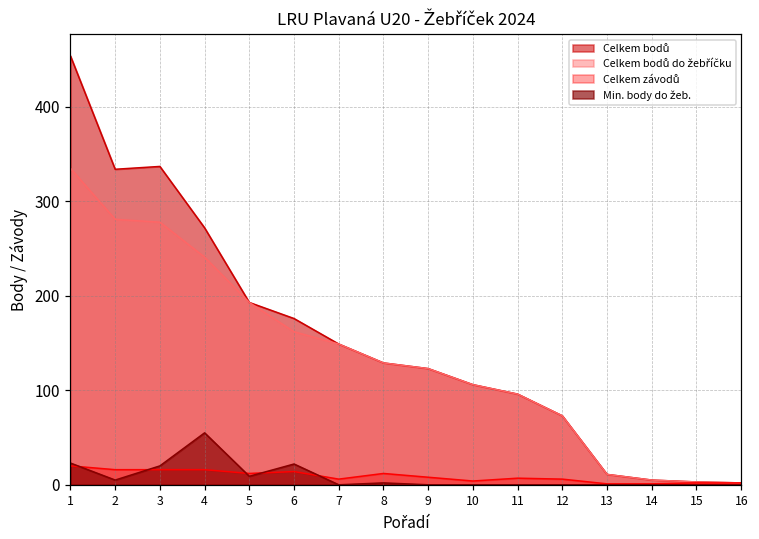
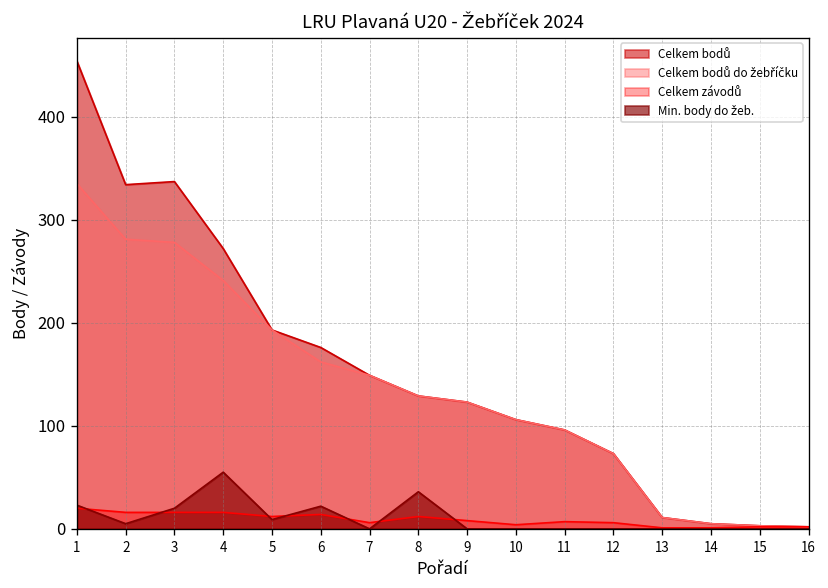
Min. body do žeb., 8: 0 -> 40
